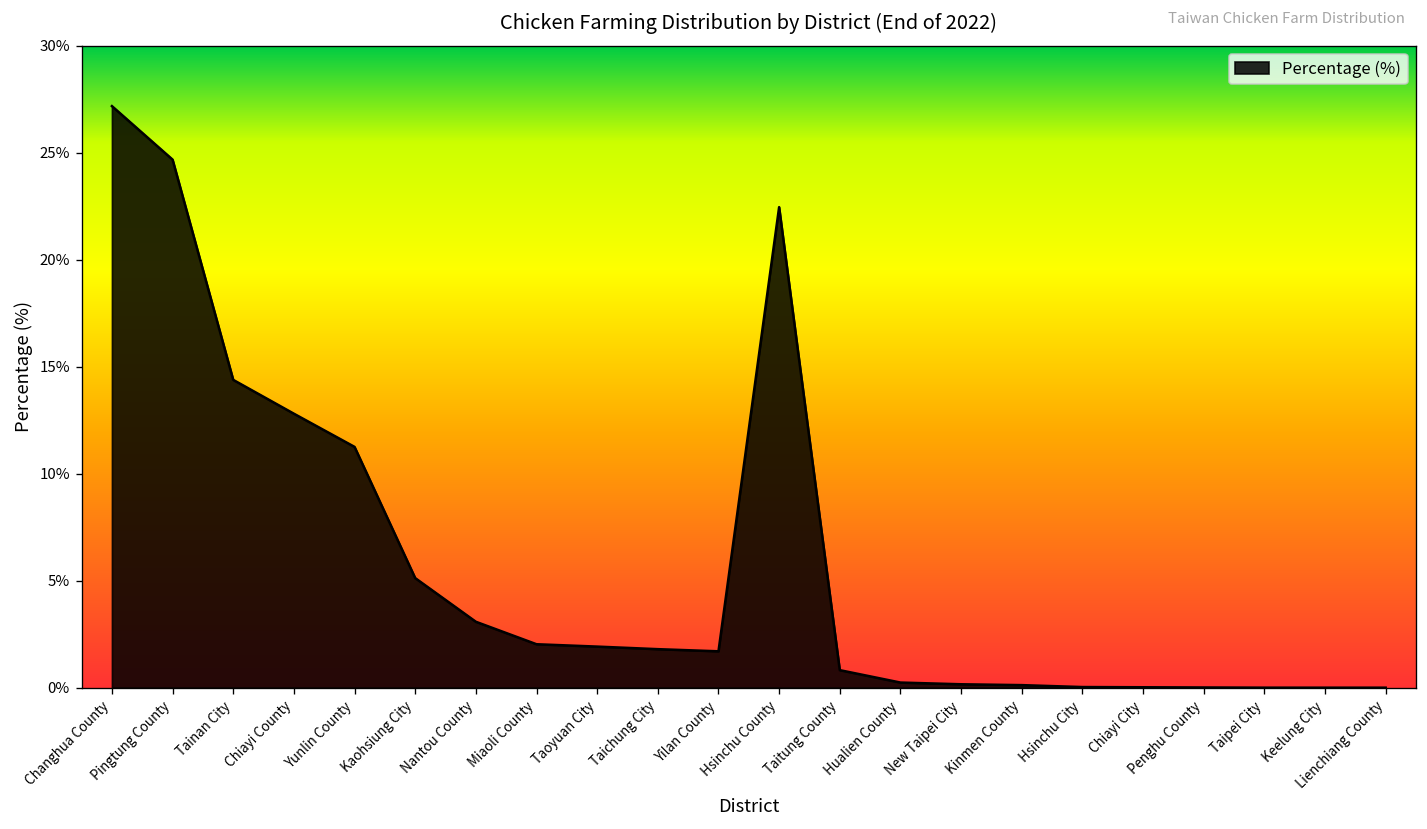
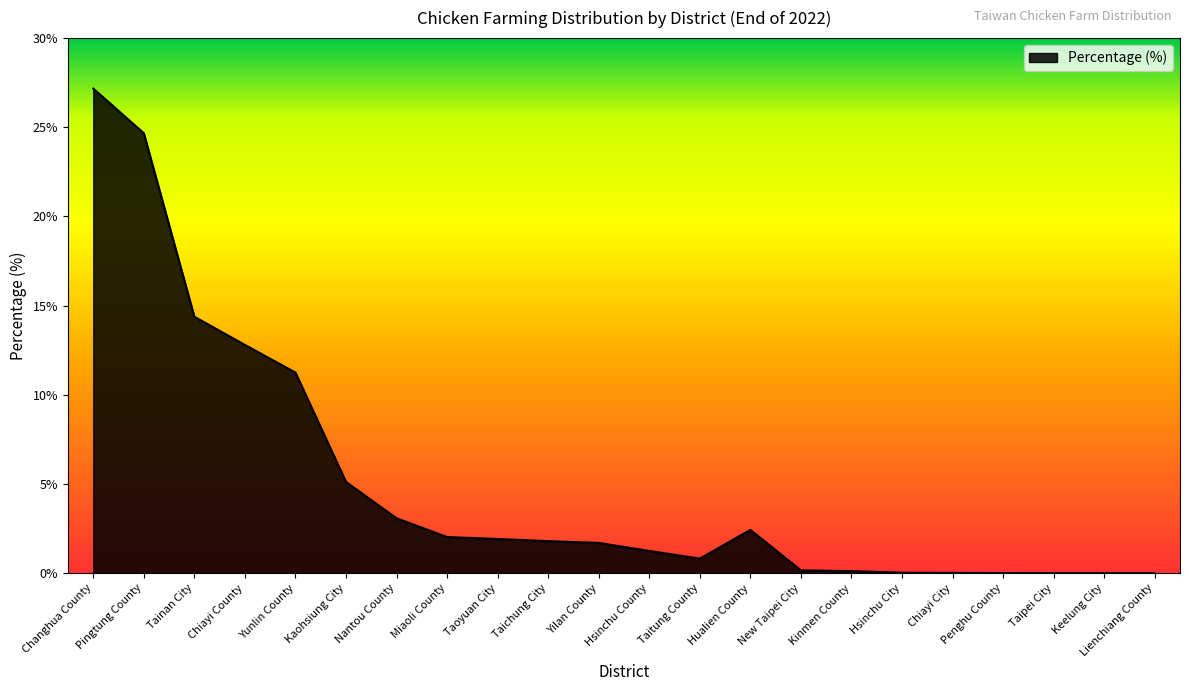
Hsinchu County: 22.5% -> 1.3%
Hualien County: 0.2% -> 2.4%
